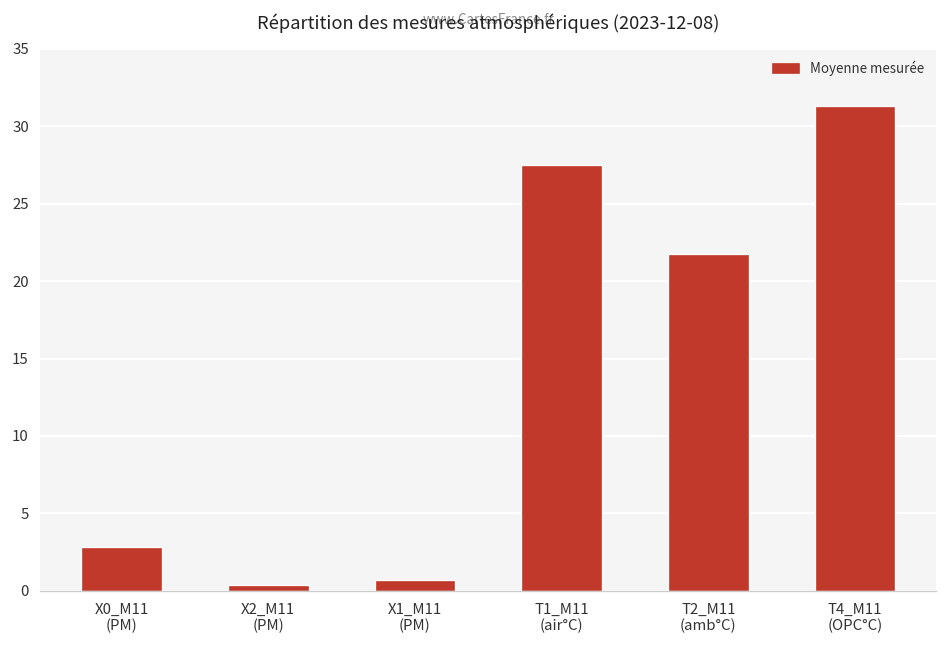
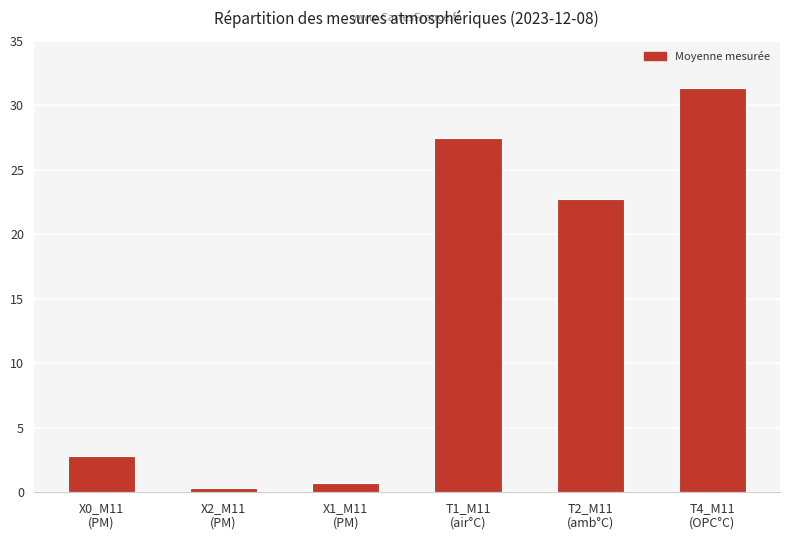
T2_M11 (amb°C): 21.7 -> 22.7
